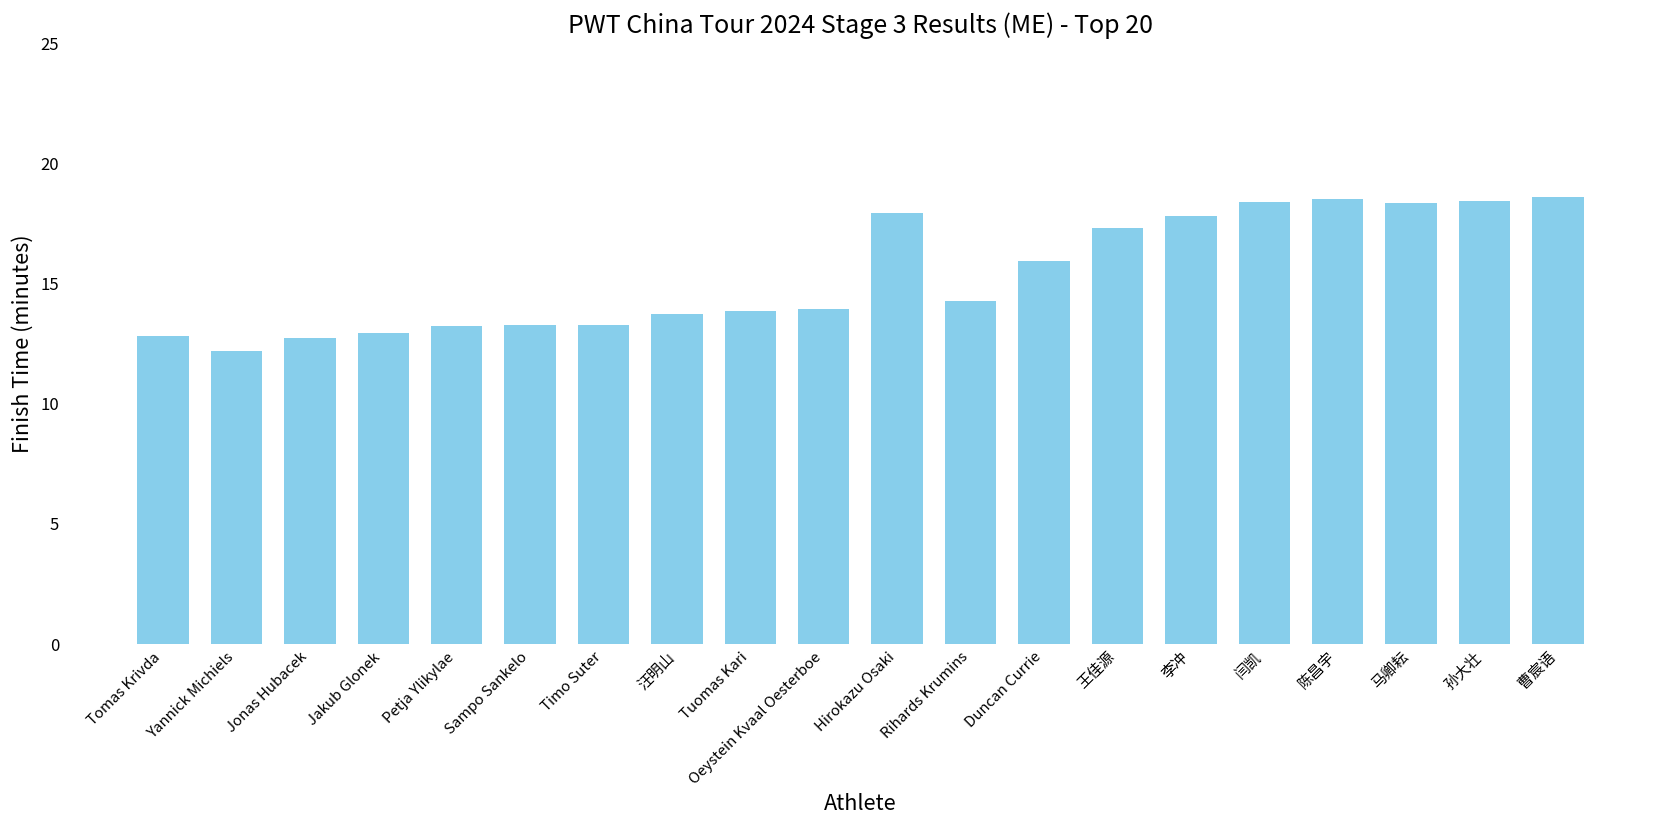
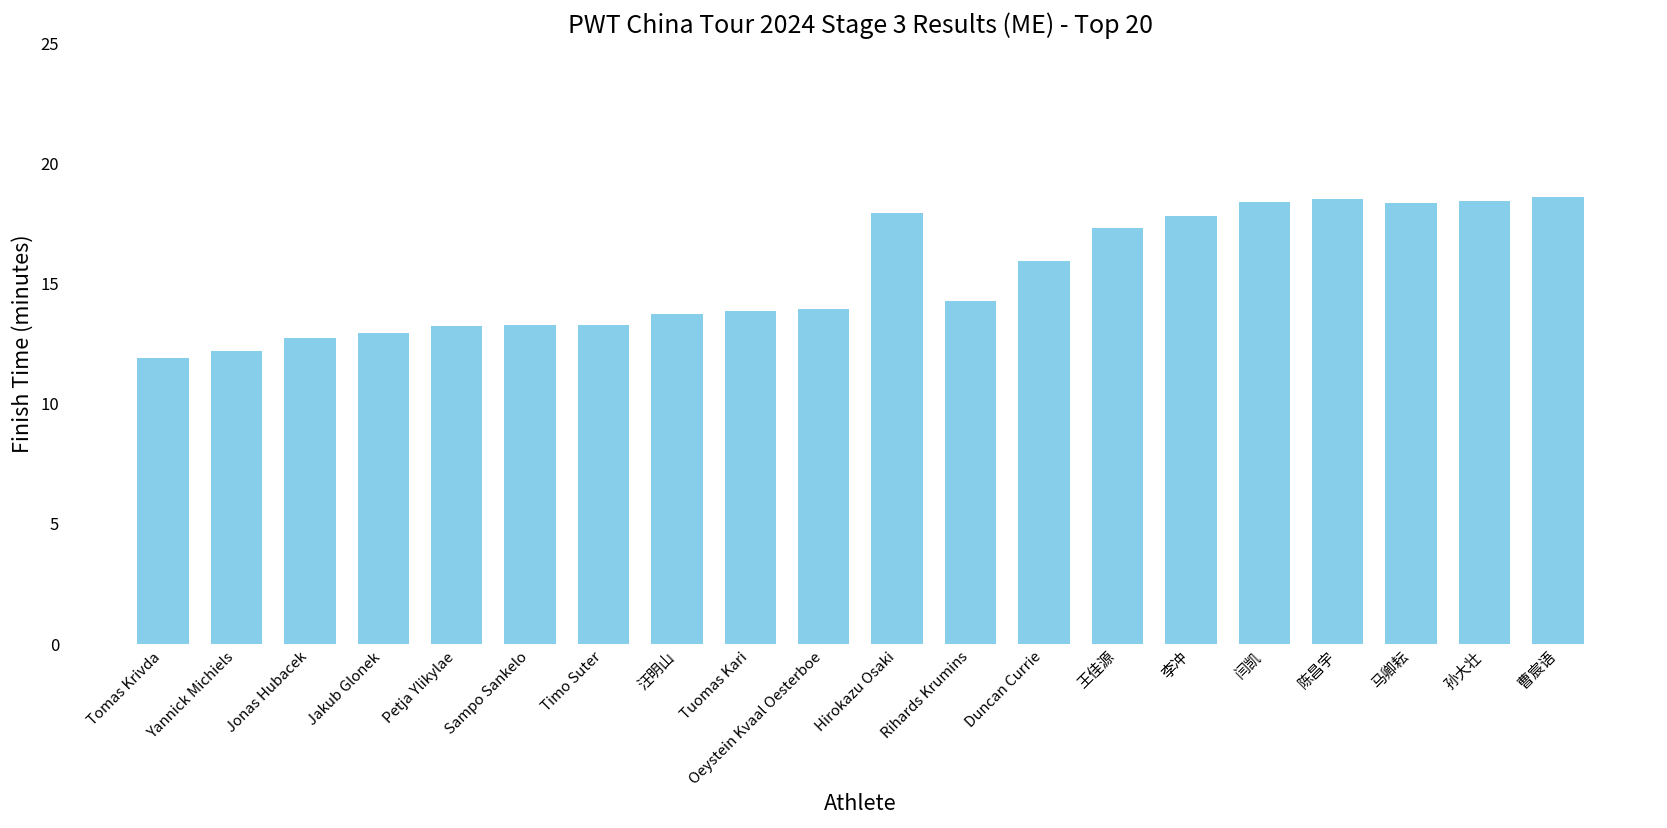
Tomas Krivda: 12.8 -> 11.9
